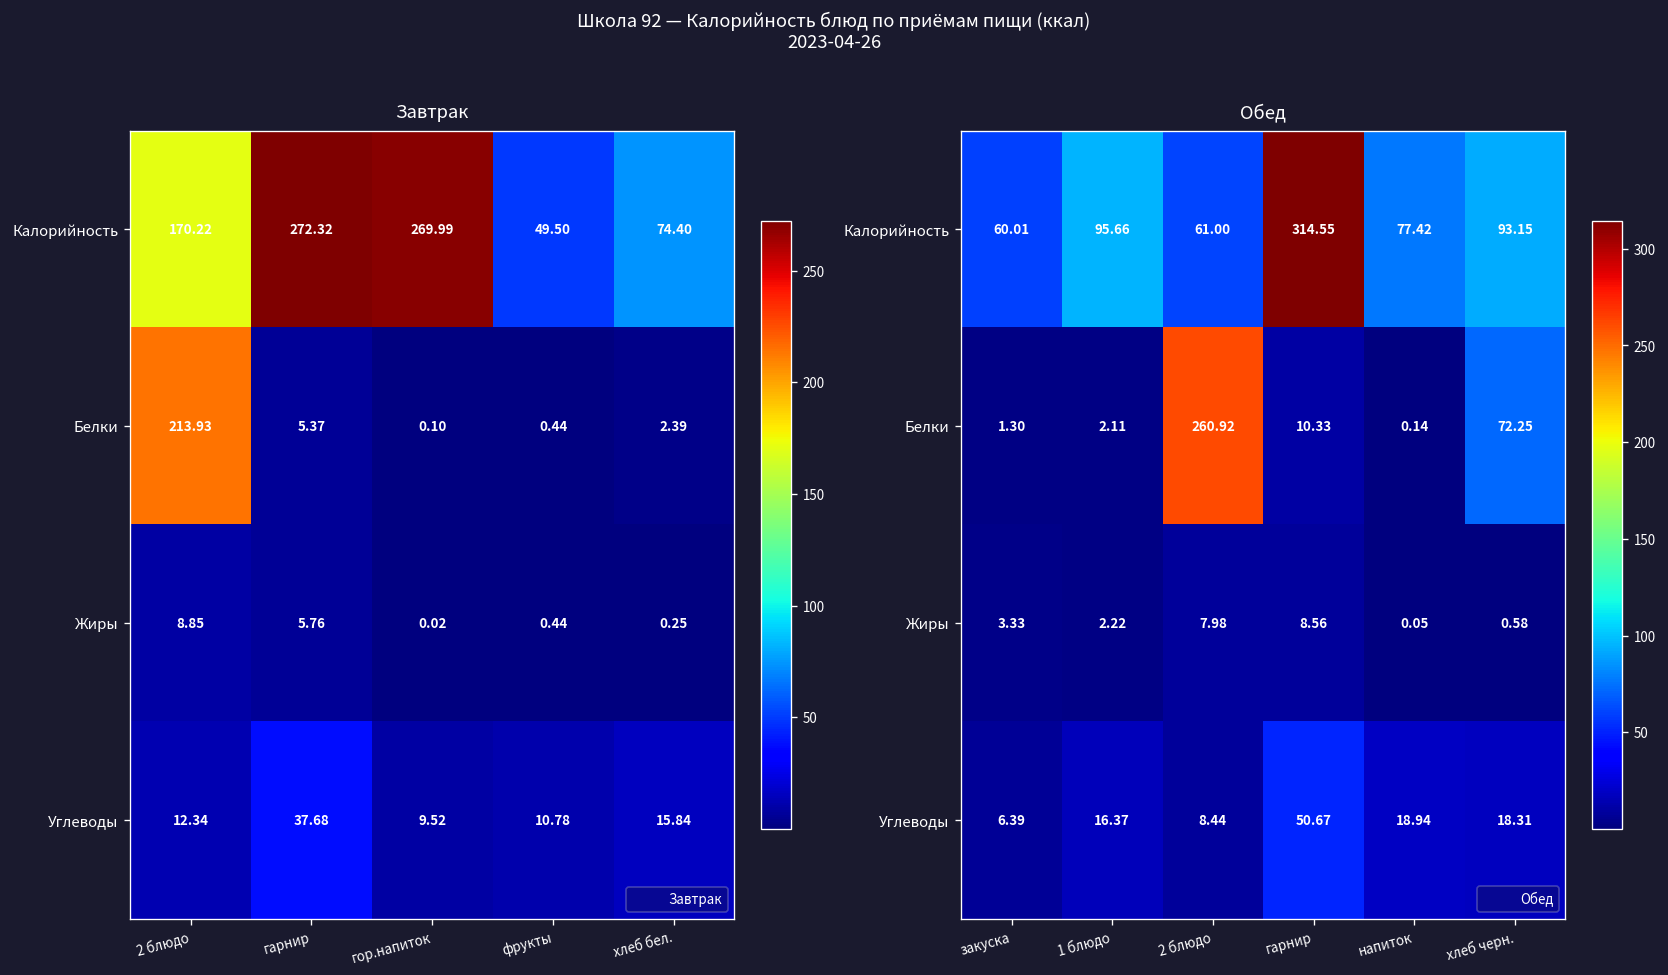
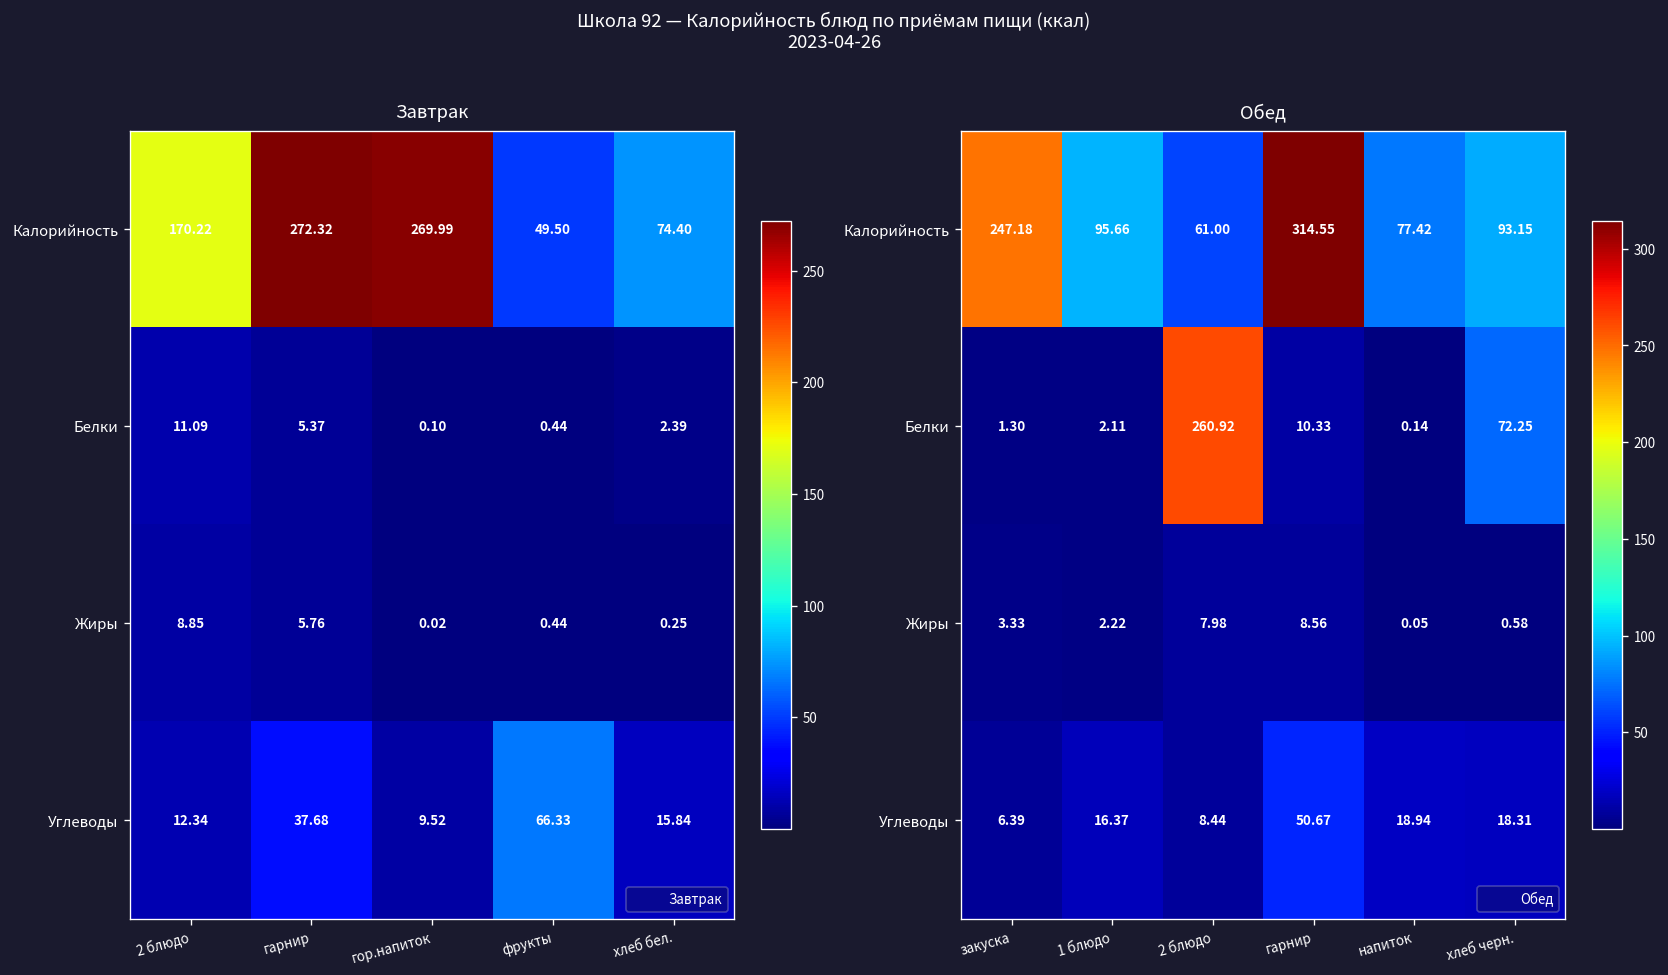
Завтрак, Белки, 2 блюдо: 213.93 -> 11.09
Завтрак, Углеводы, фрукты: 10.78 -> 66.33
Обед, Калорийность, закуска: 60.01 -> 247.18
